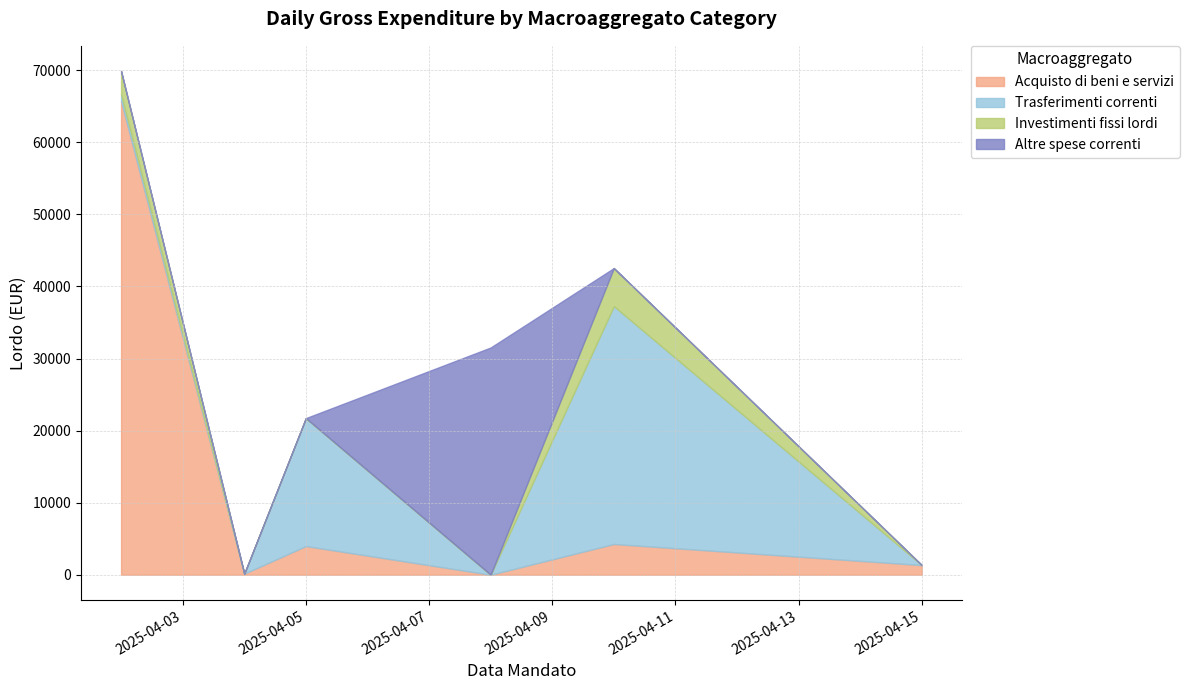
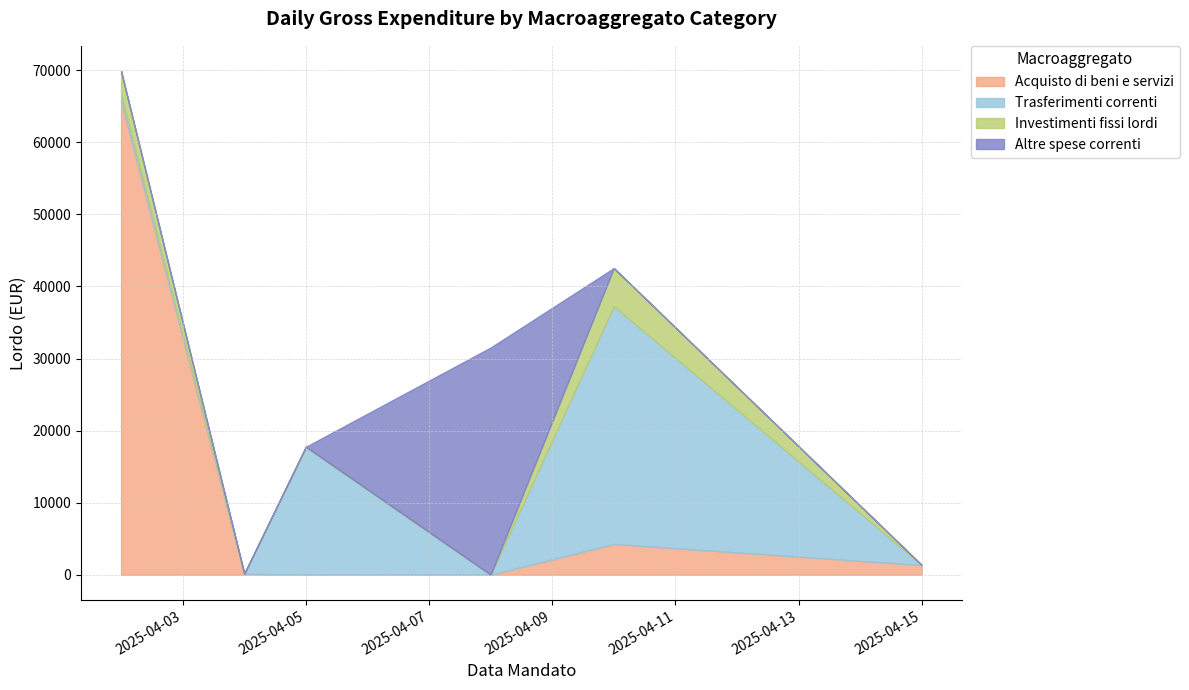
Acquisto di beni e servizi, 2025-04-05: 4000 -> 0
